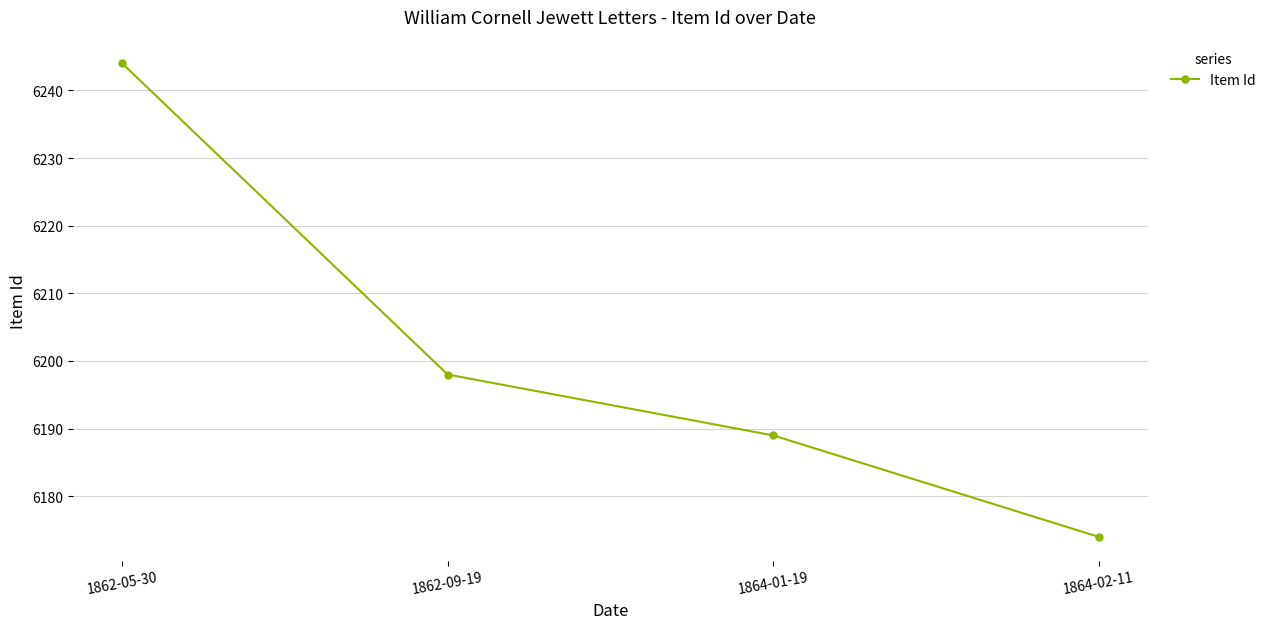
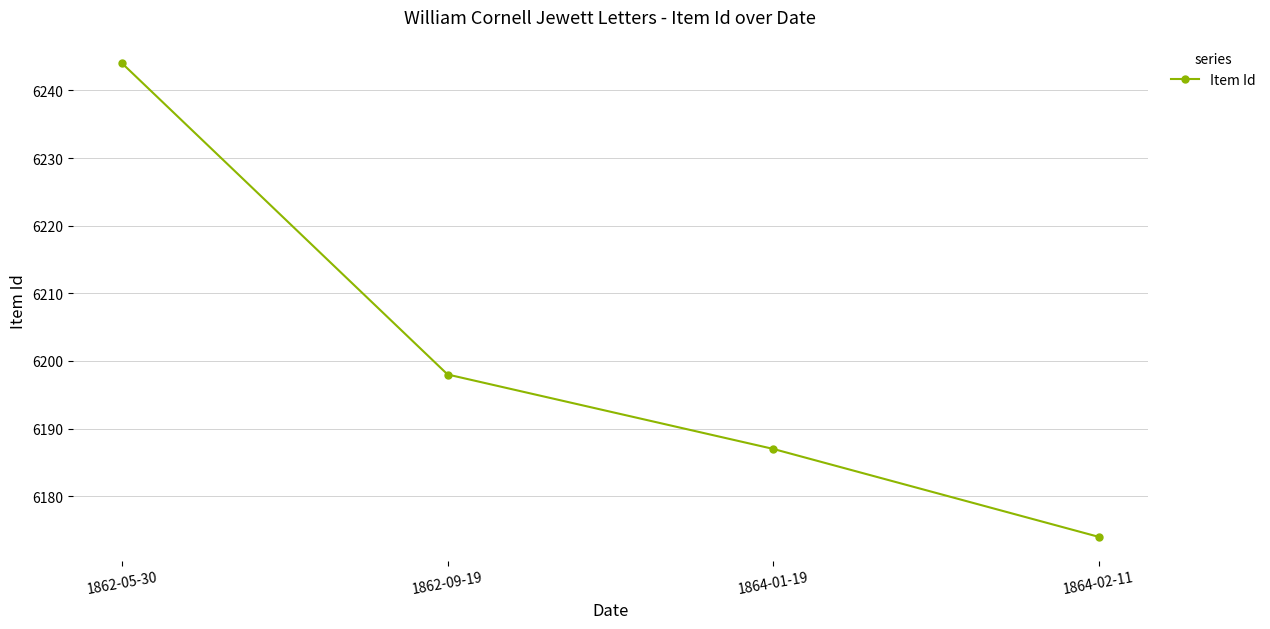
1864-01-19: 6189 -> 6187
